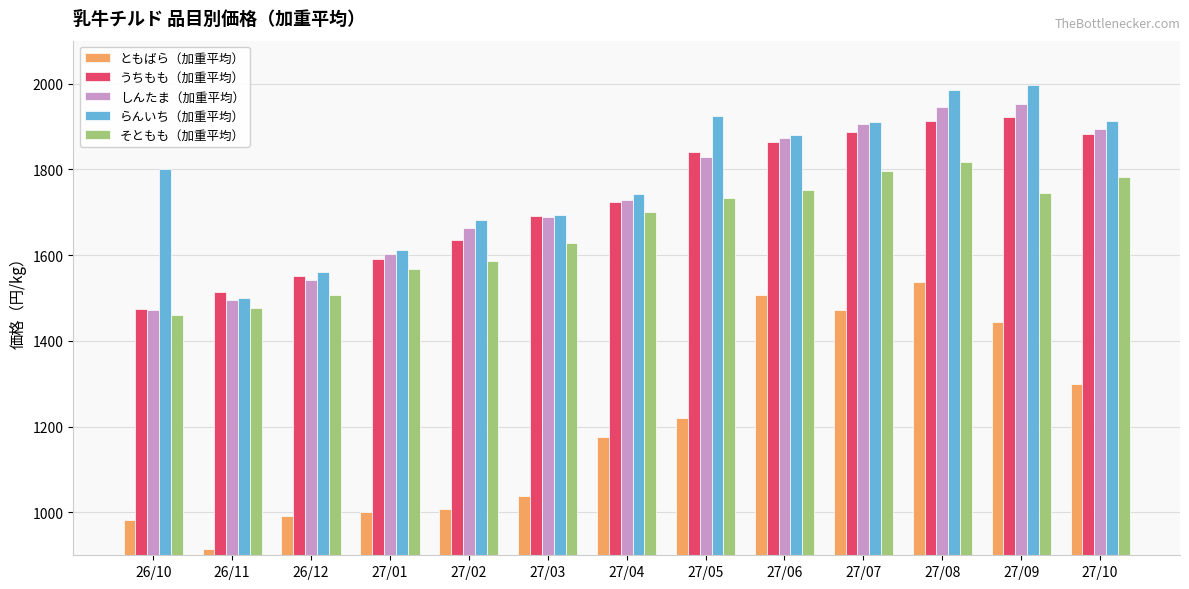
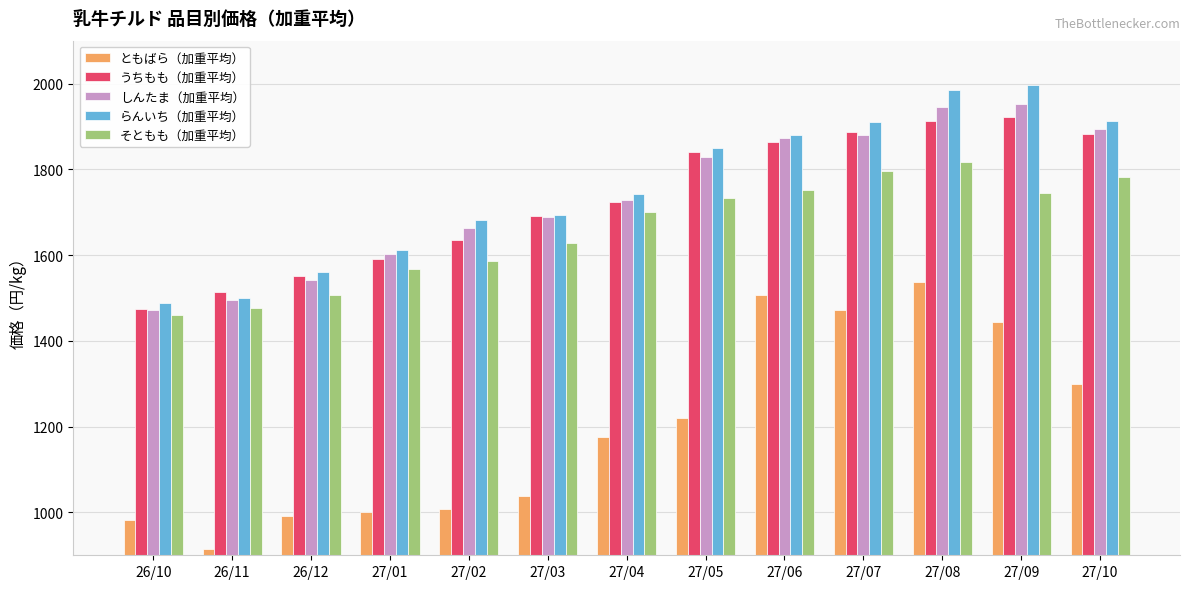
らんいち（加重平均）, 26/10: 1800 -> 1490
らんいち（加重平均）, 27/05: 1920 -> 1850
しんたま（加重平均）, 27/07: 1910 -> 1880
